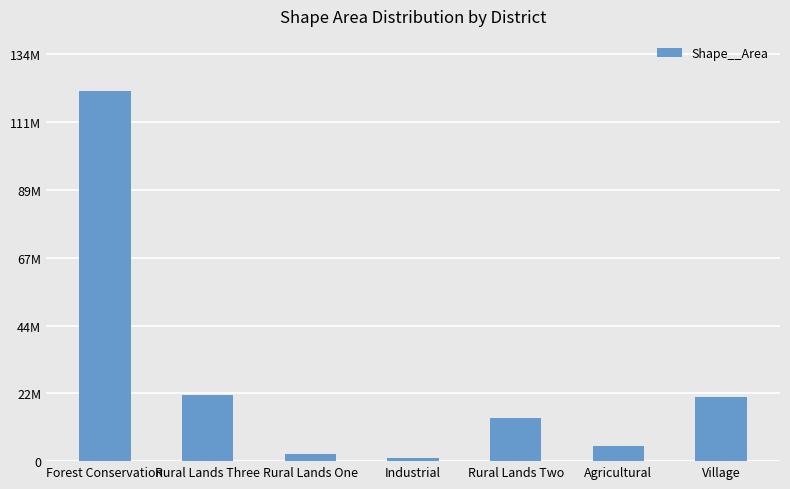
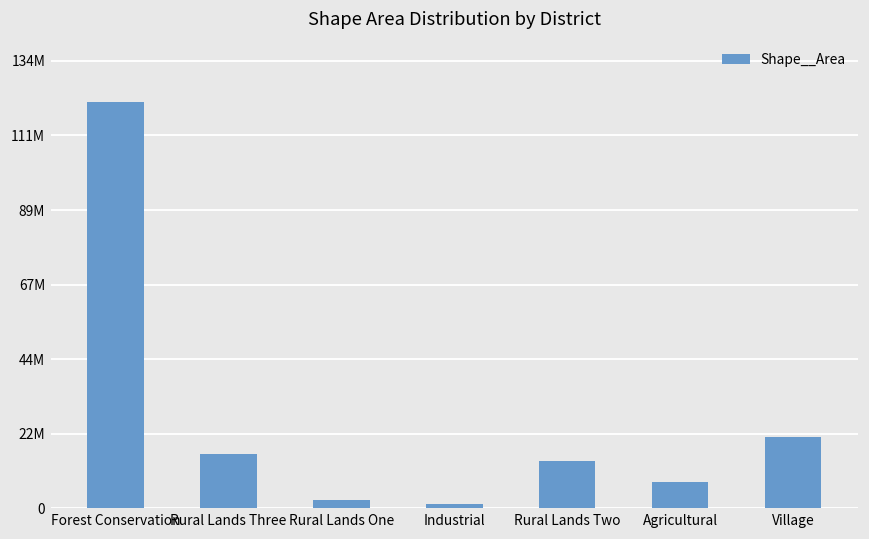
Rural Lands Three: 22000000 -> 16000000
Agricultural: 5000000 -> 8000000
